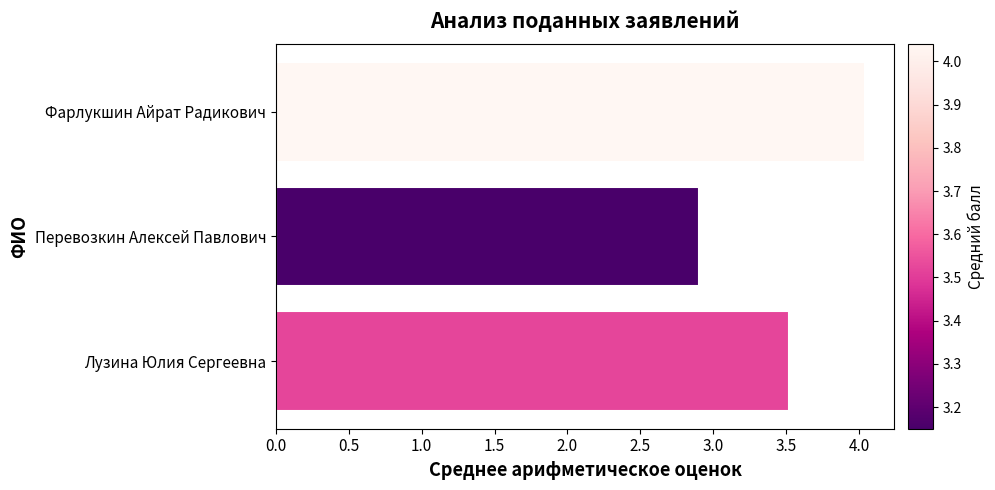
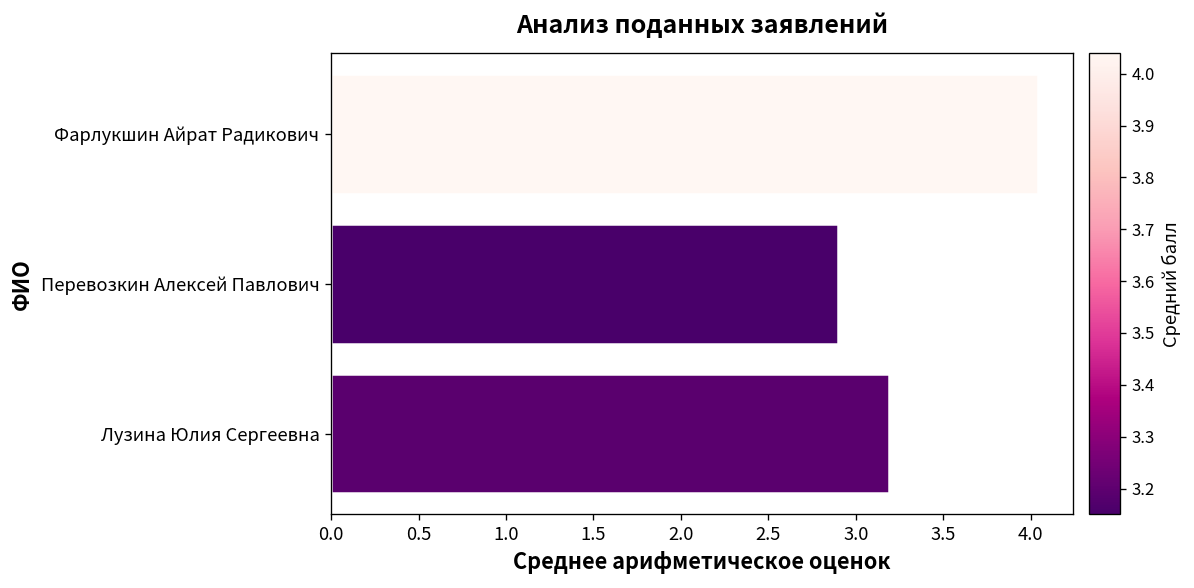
Лузина Юлия Сергеевна: 3.52 -> 3.19
